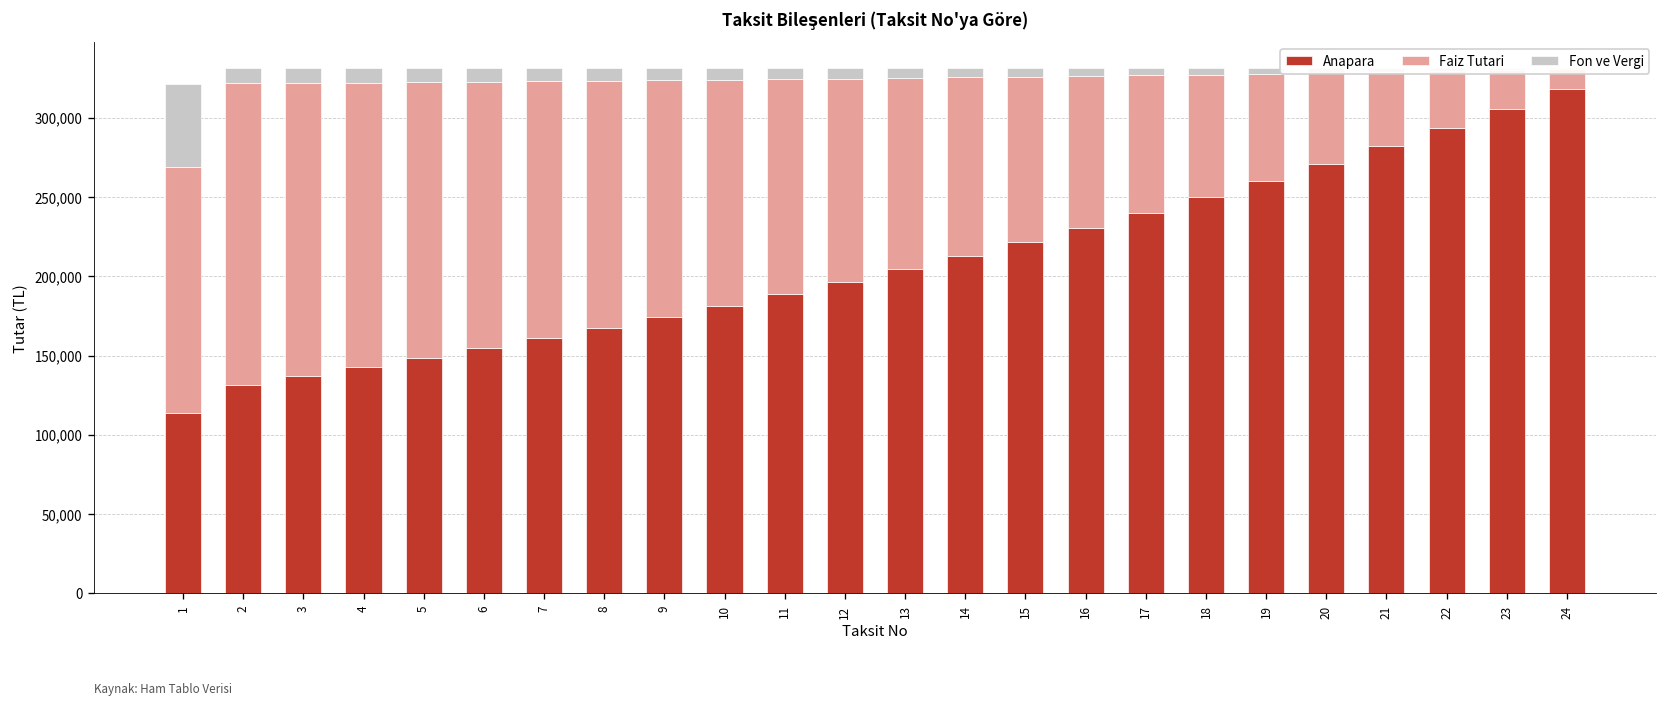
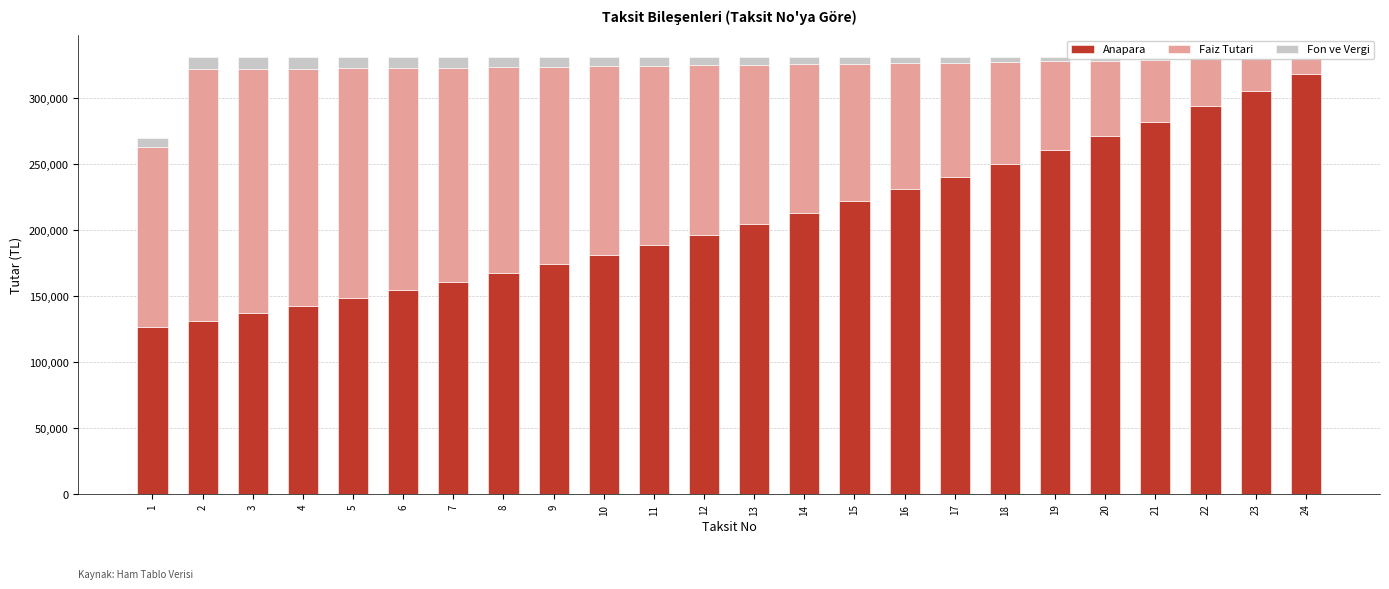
Anapara, 1: 114,000 -> 126,000
Faiz Tutari, 1: 155,000 -> 137,000
Fon ve Vergi, 1: 53,000 -> 7,000
